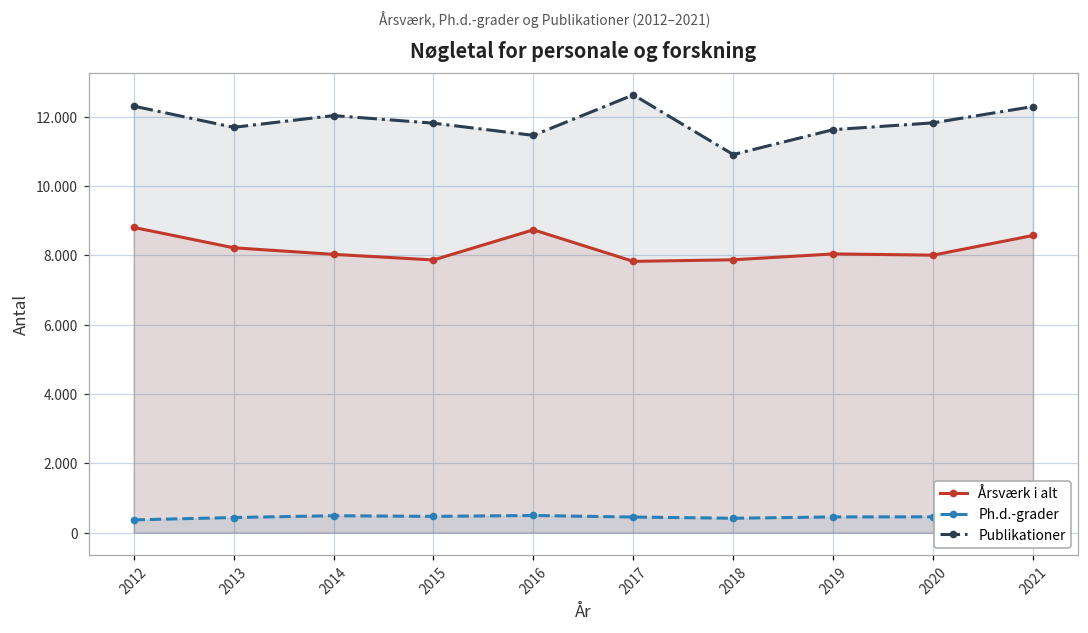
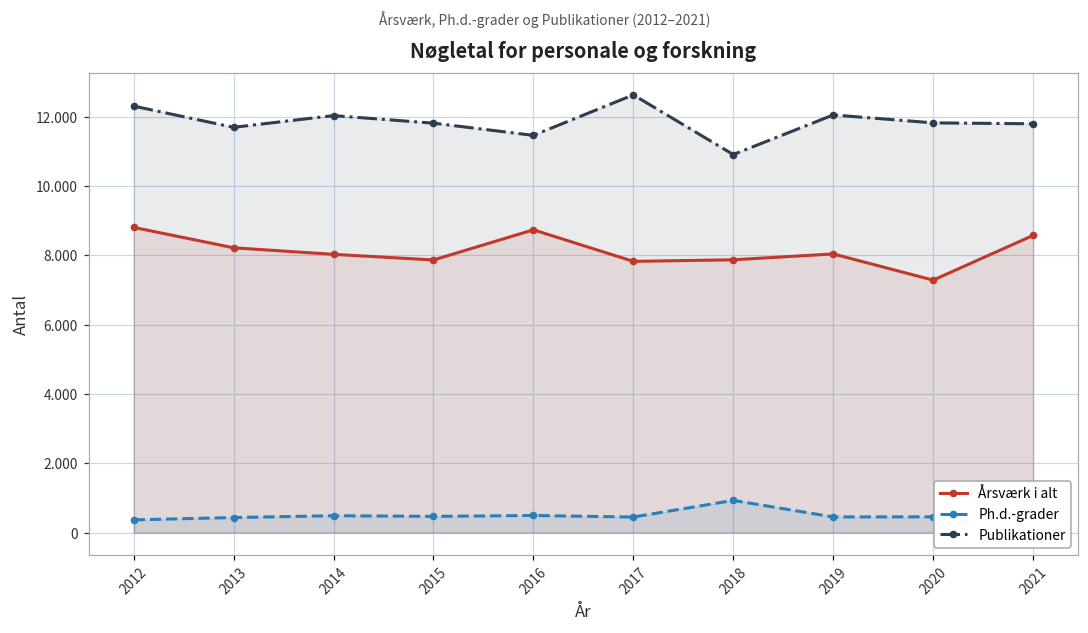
Ph.d.-grader, 2018: 0.4 -> 0.9
Publikationer, 2019: 11.6 -> 12.0
Årsværk i alt, 2020: 8.0 -> 7.3
Publikationer, 2021: 12.3 -> 11.8
